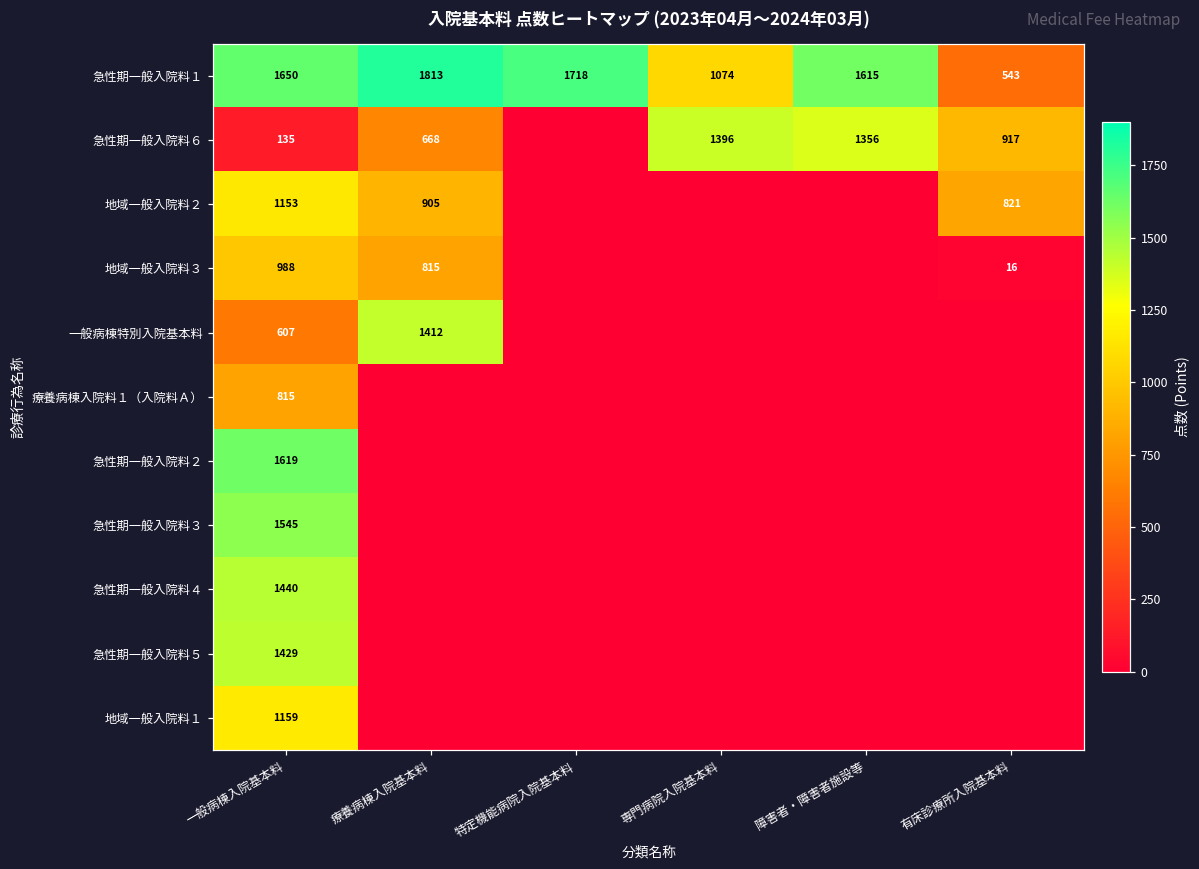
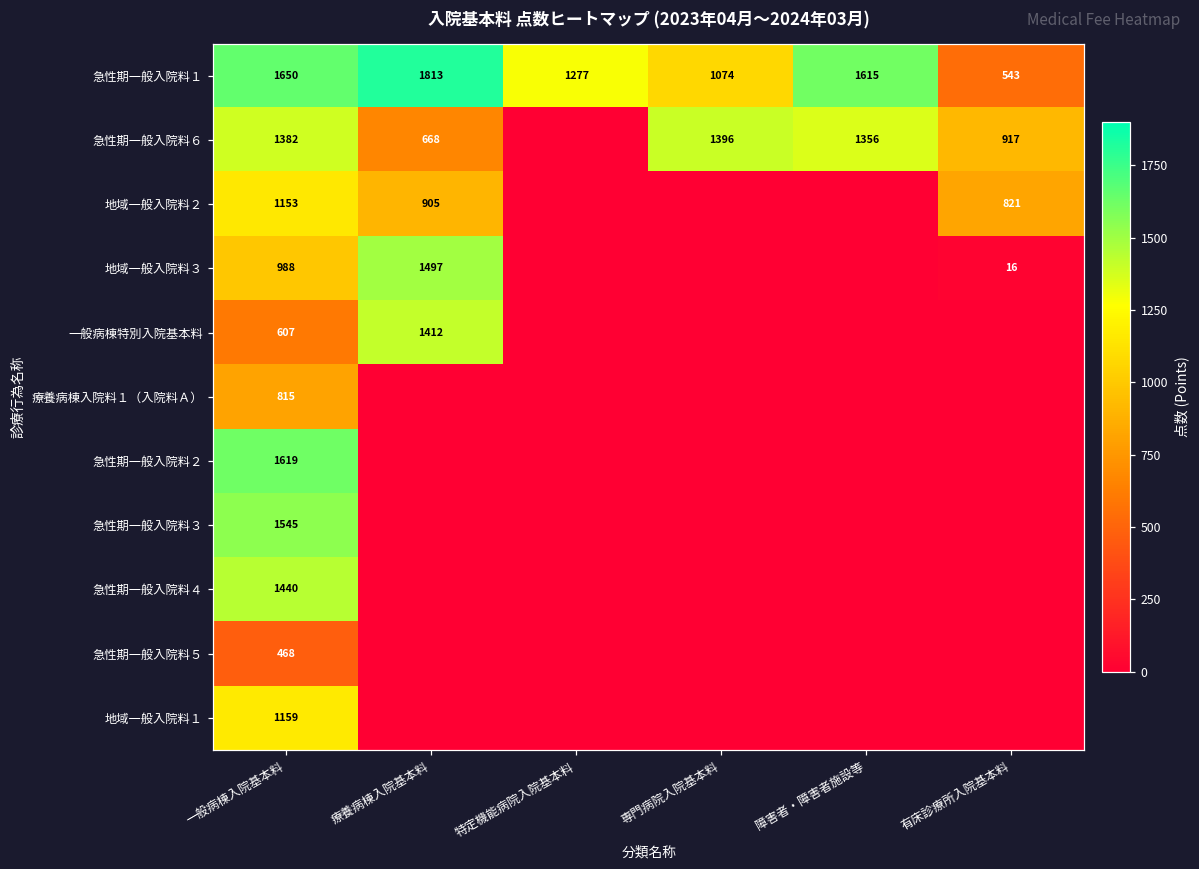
急性期一般入院料１, 特定機能病院入院基本料: 1718 -> 1277
急性期一般入院料６, 一般病棟入院基本料: 135 -> 1382
地域一般入院料３, 療養病棟入院基本料: 815 -> 1497
急性期一般入院料５, 一般病棟入院基本料: 1429 -> 468
